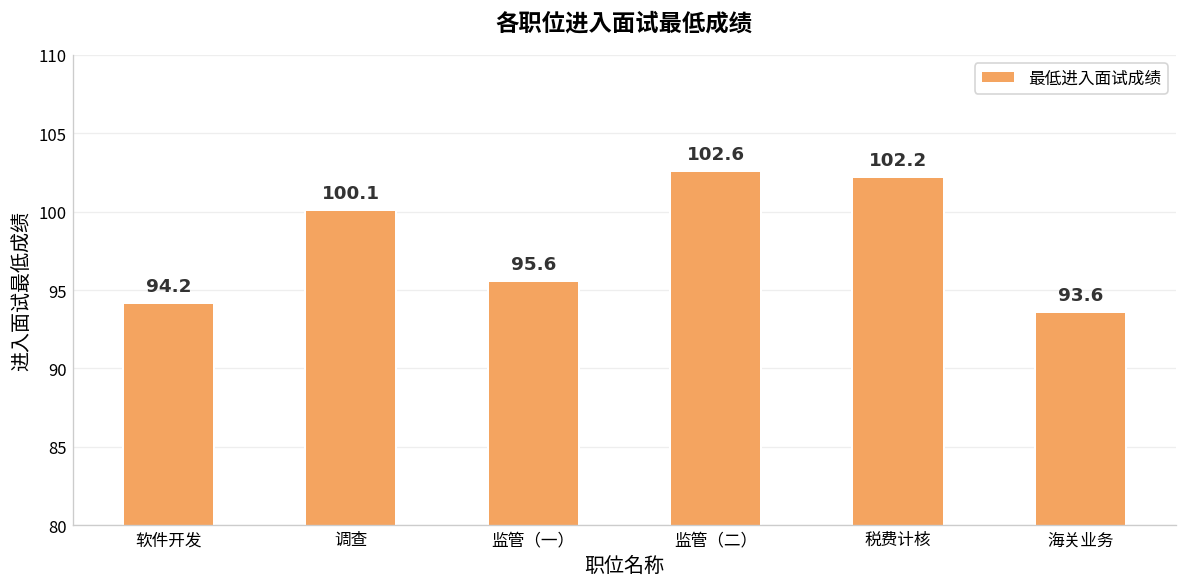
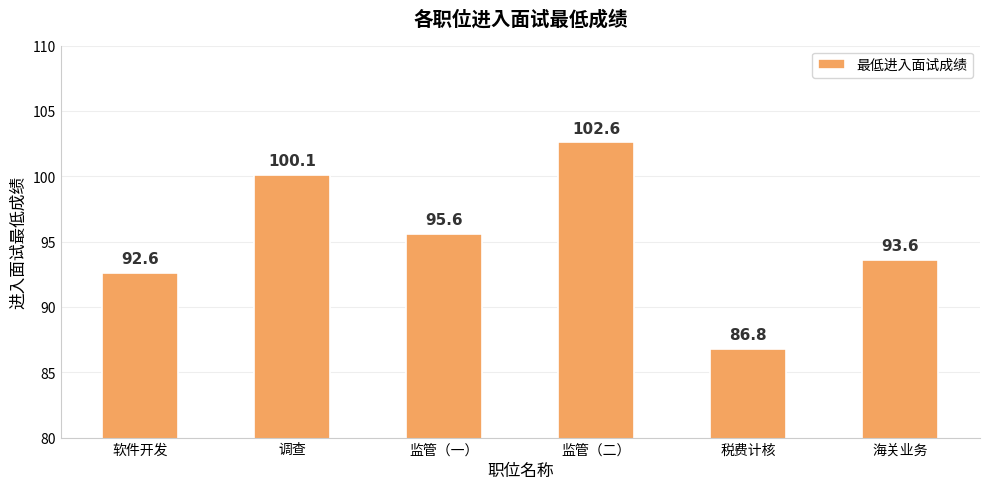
软件开发: 94.2 -> 92.6
税费计核: 102.2 -> 86.8
